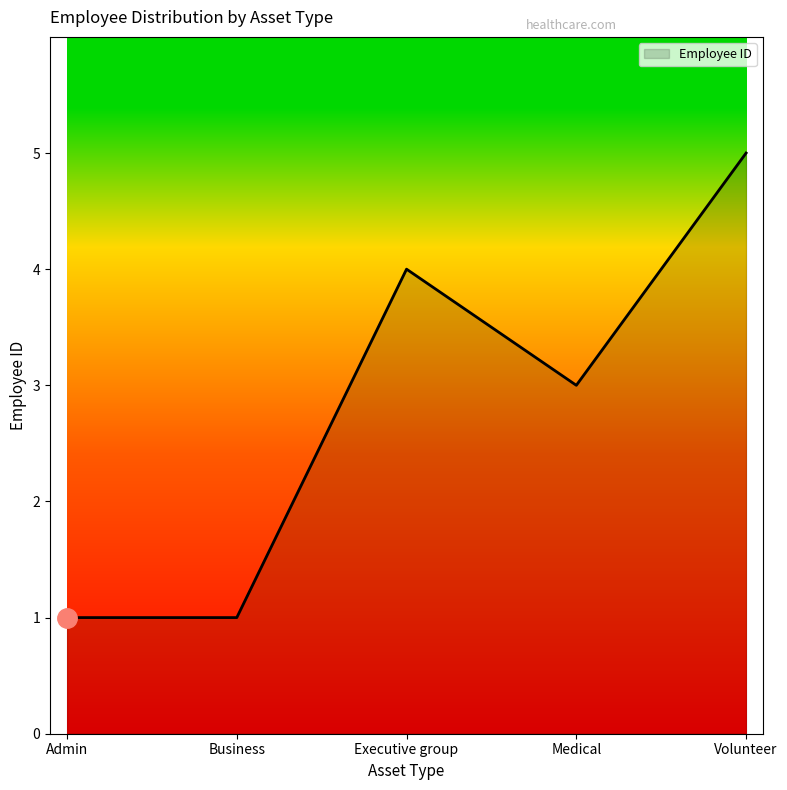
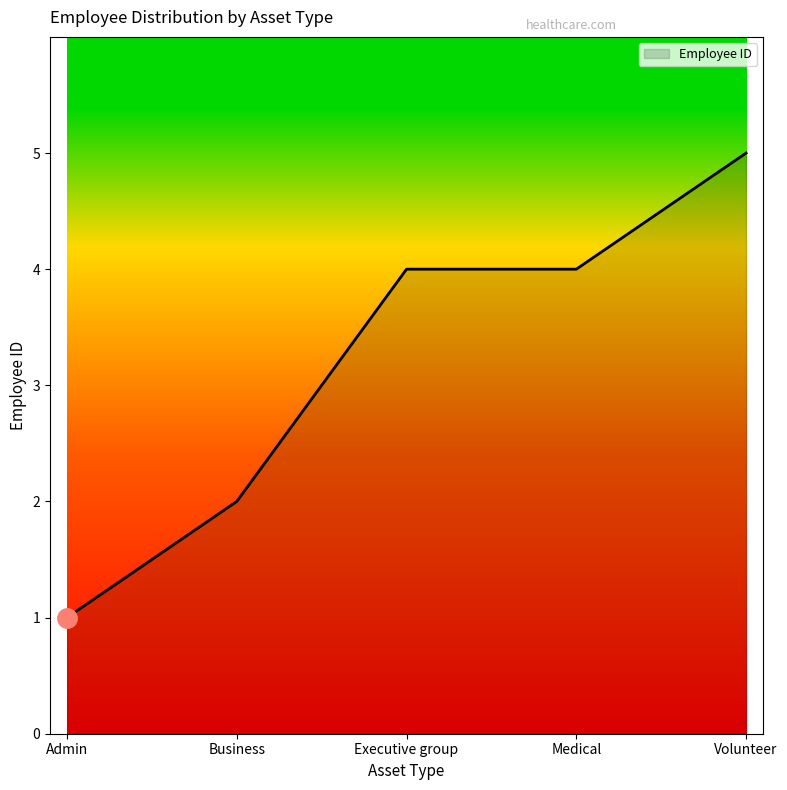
Employee ID, Business: 1 -> 2
Employee ID, Medical: 3 -> 4
